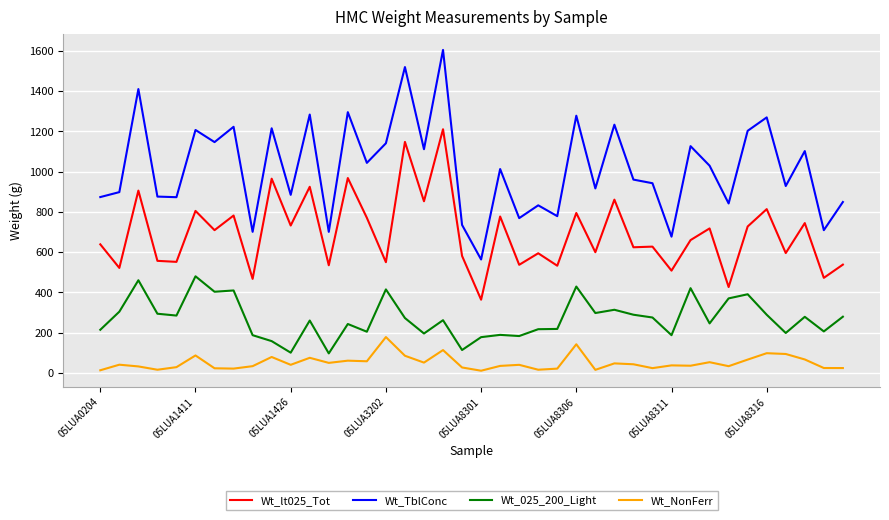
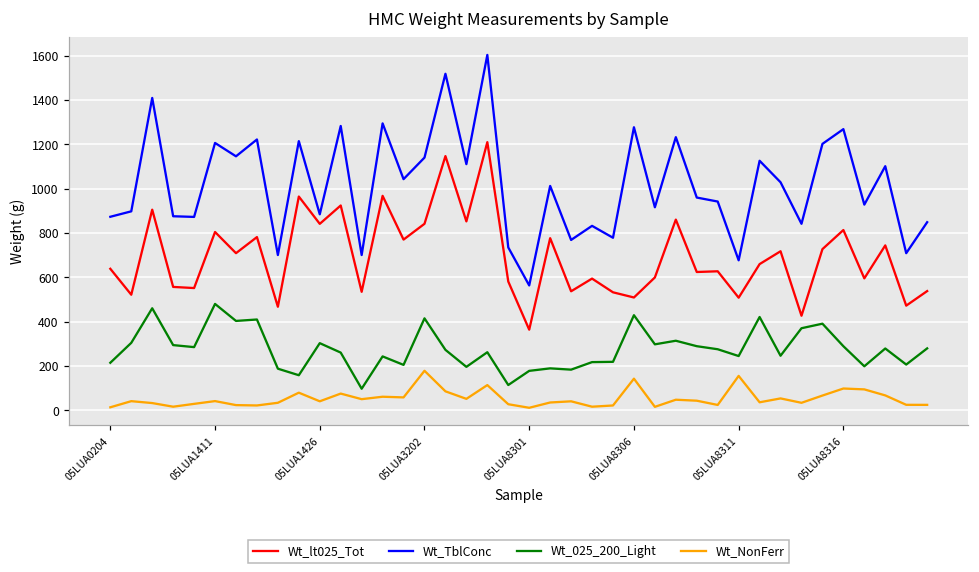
Wt_NonFerr, 05LUA1411: 90 -> 40
Wt_lt025_Tot, 05LUA1426: 730 -> 840
Wt_025_200_Light, 05LUA1426: 100 -> 300
Wt_lt025_Tot, 05LUA3202: 550 -> 840
Wt_lt025_Tot, 05LUA8306: 790 -> 510
Wt_025_200_Light, 05LUA8311: 190 -> 240
Wt_NonFerr, 05LUA8311: 40 -> 160
